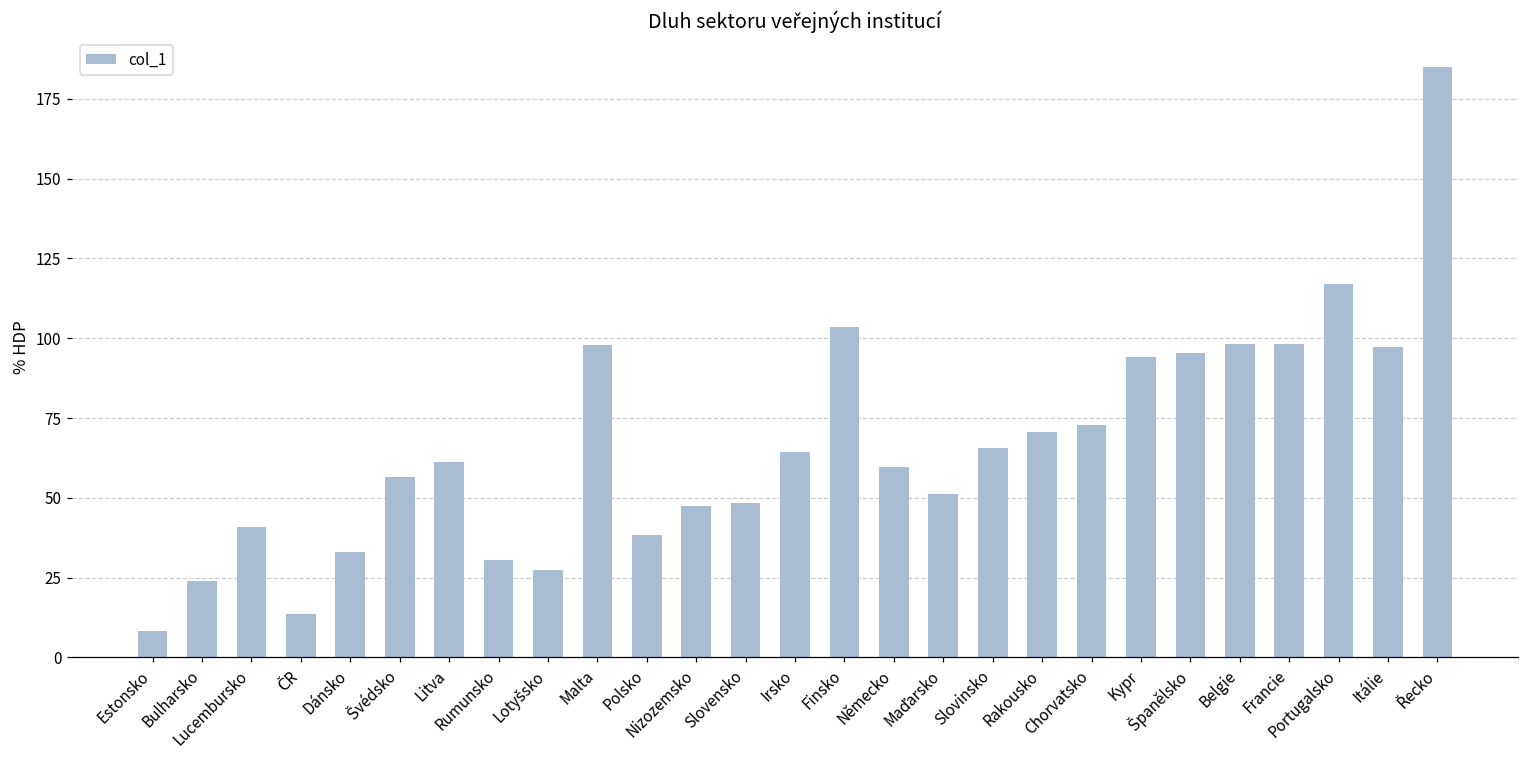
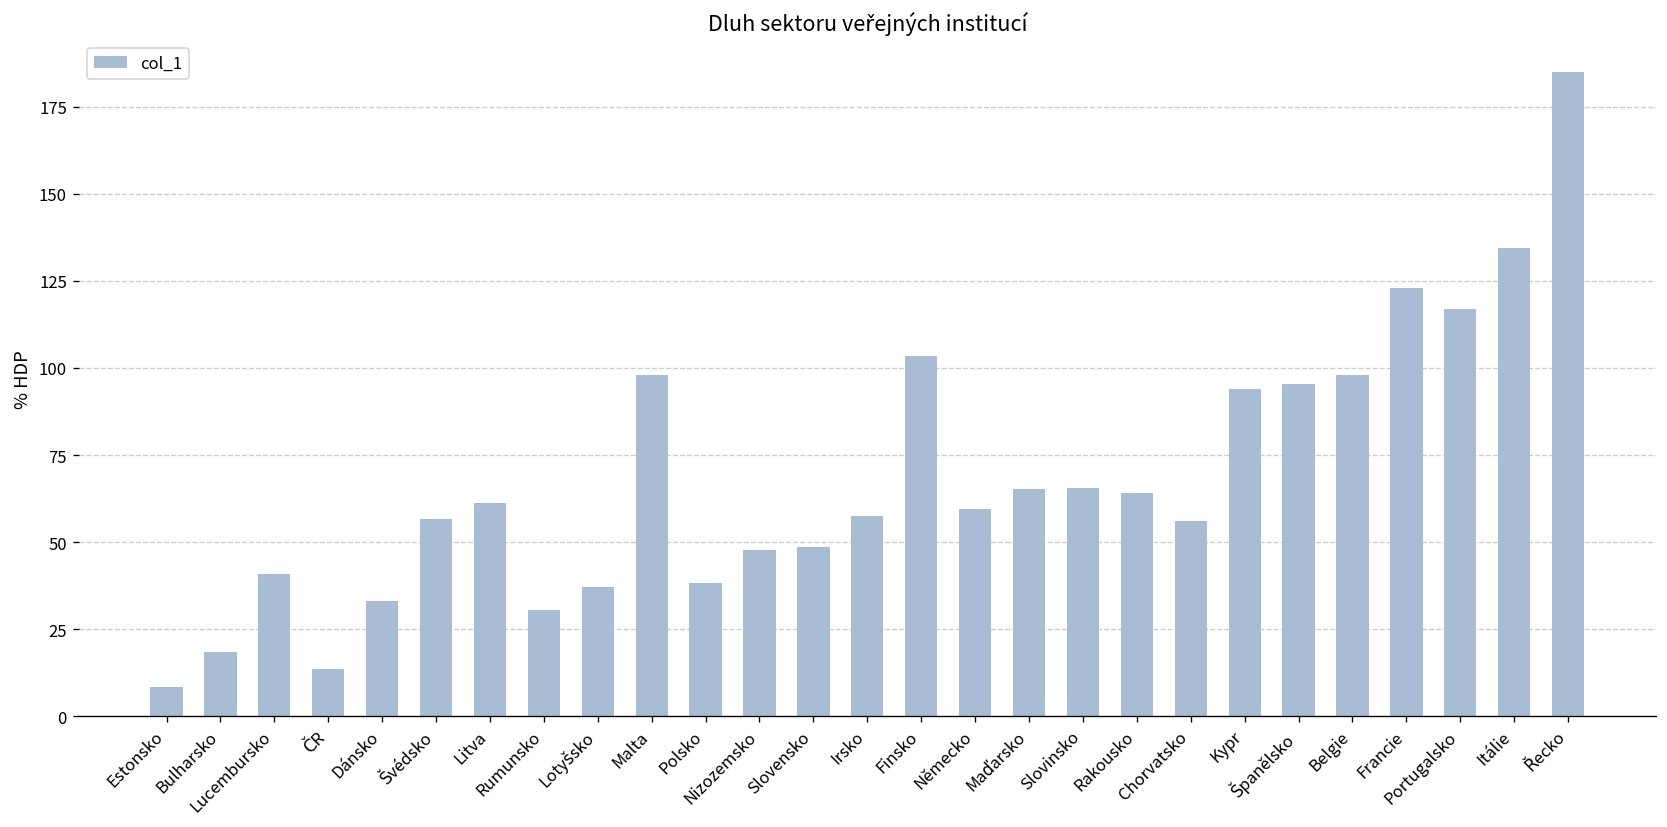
Bulharsko: 24 -> 18
Lotyšsko: 27 -> 37
Irsko: 64 -> 57
Maďarsko: 51 -> 65
Rakousko: 71 -> 64
Chorvatsko: 73 -> 56
Francie: 98 -> 123
Itálie: 97 -> 135
